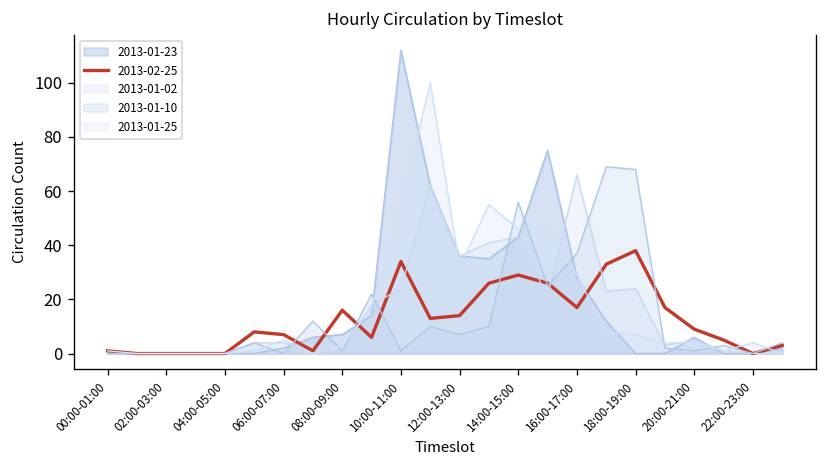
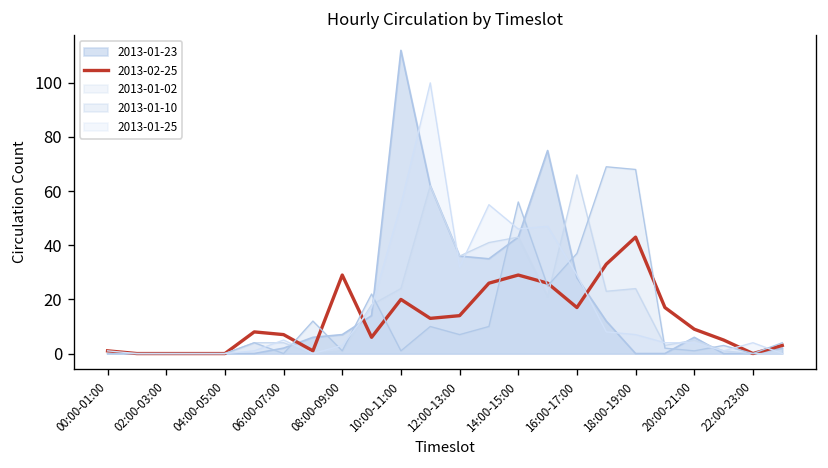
2013-02-25, 08:00-09:00: 16 -> 29
2013-02-25, 10:00-11:00: 34 -> 20
2013-02-25, 18:00-19:00: 38 -> 43
